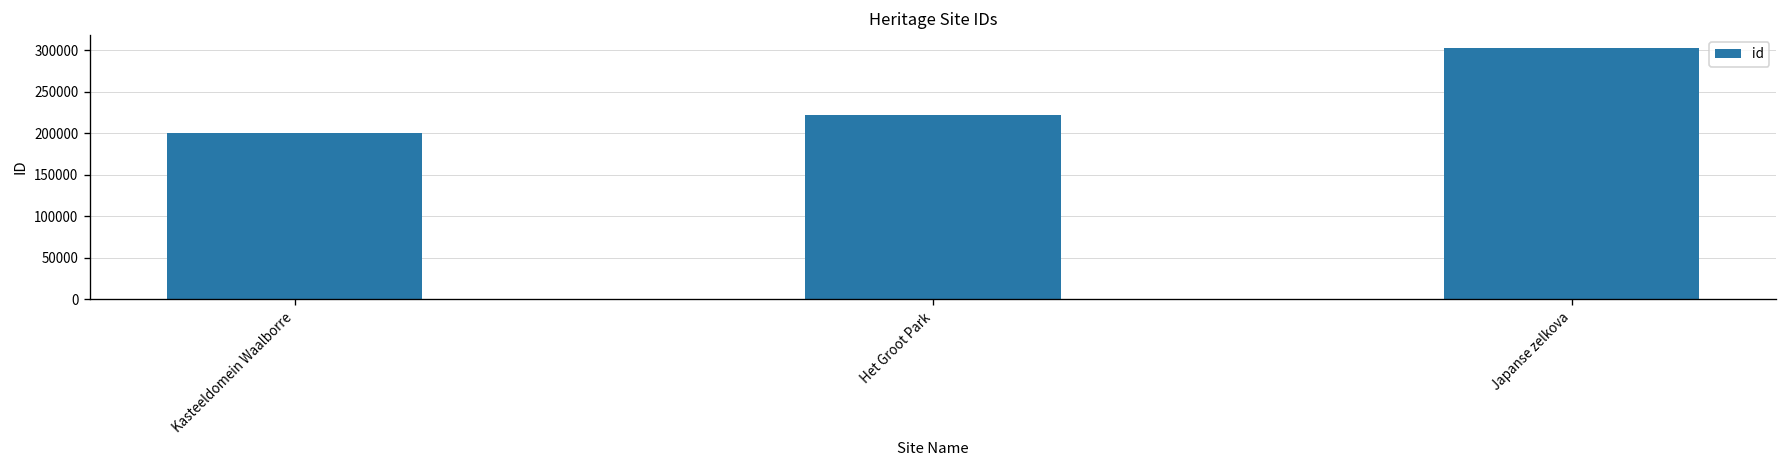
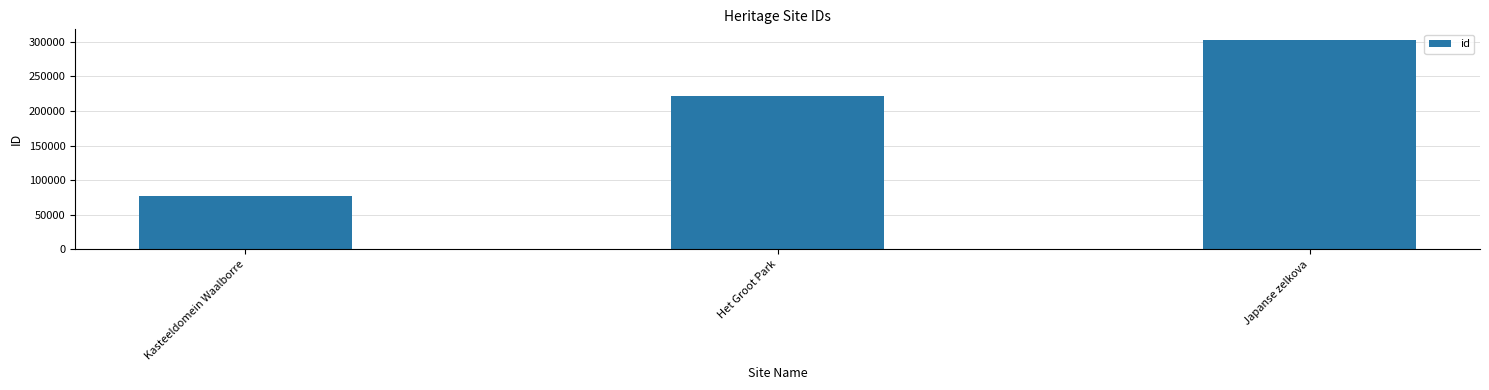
Kasteeldomein Waalborre: 200000 -> 80000
